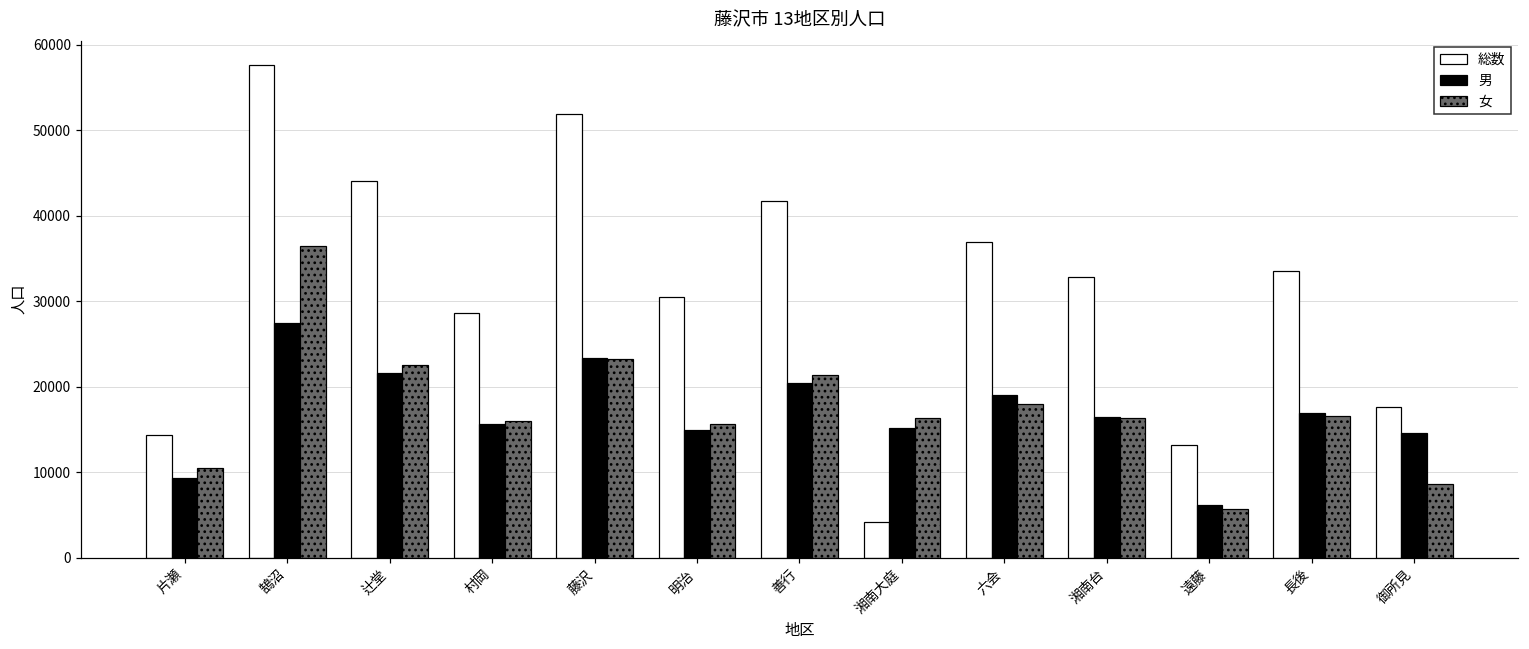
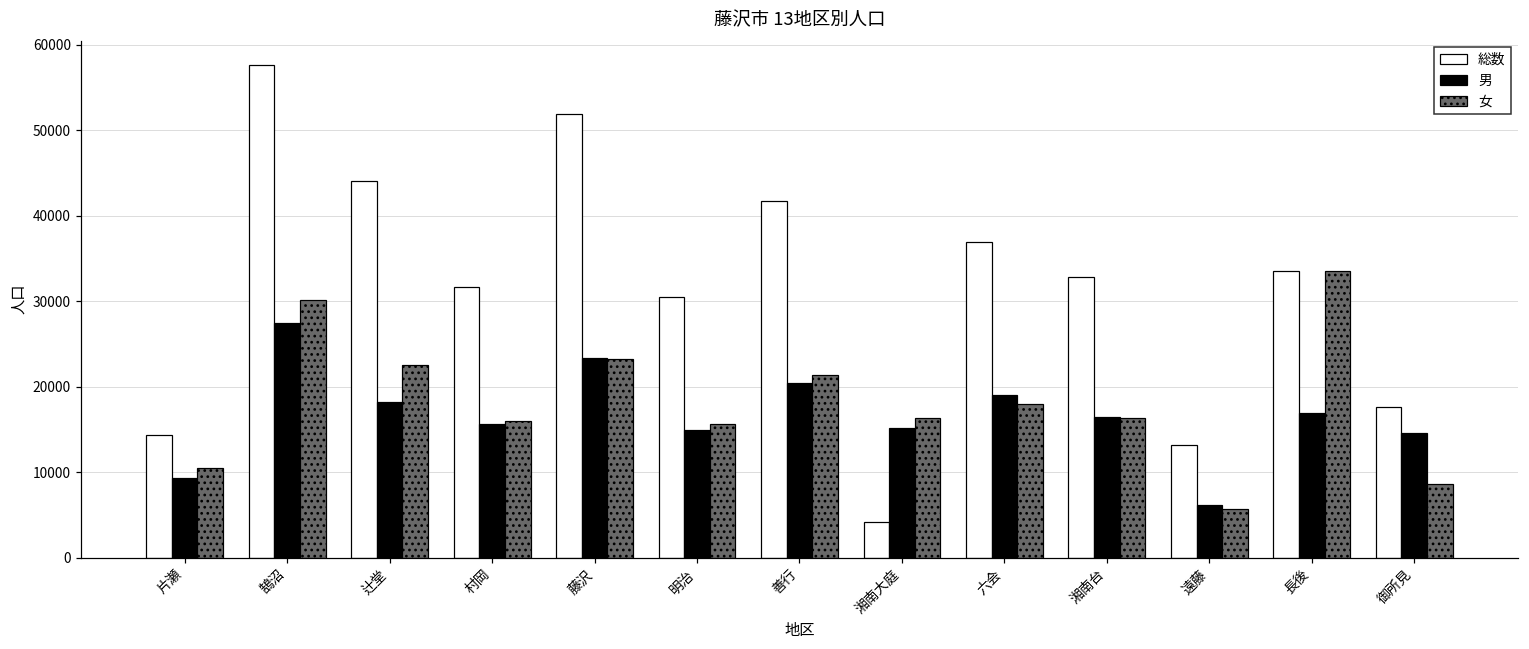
女, 鵠沼: 36000 -> 30000
男, 辻堂: 22000 -> 18000
総数, 村岡: 29000 -> 32000
女, 長後: 17000 -> 34000
